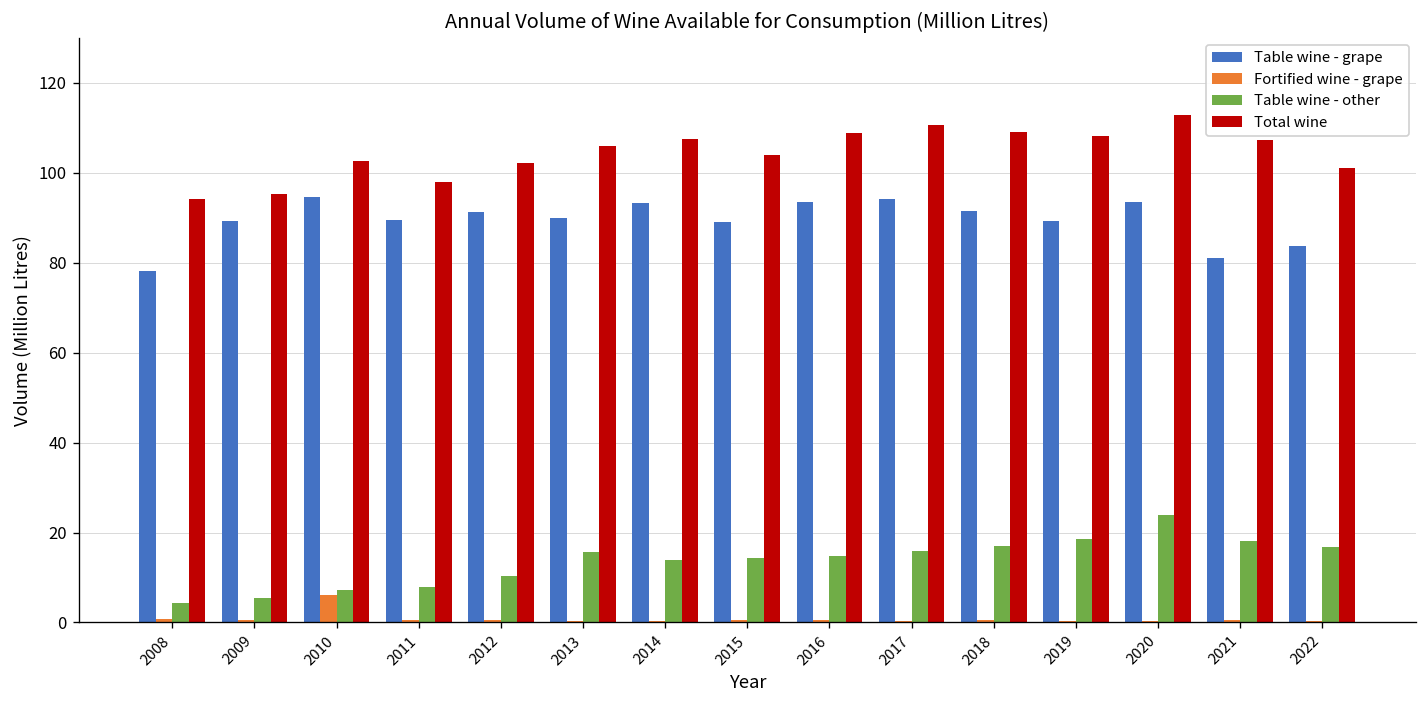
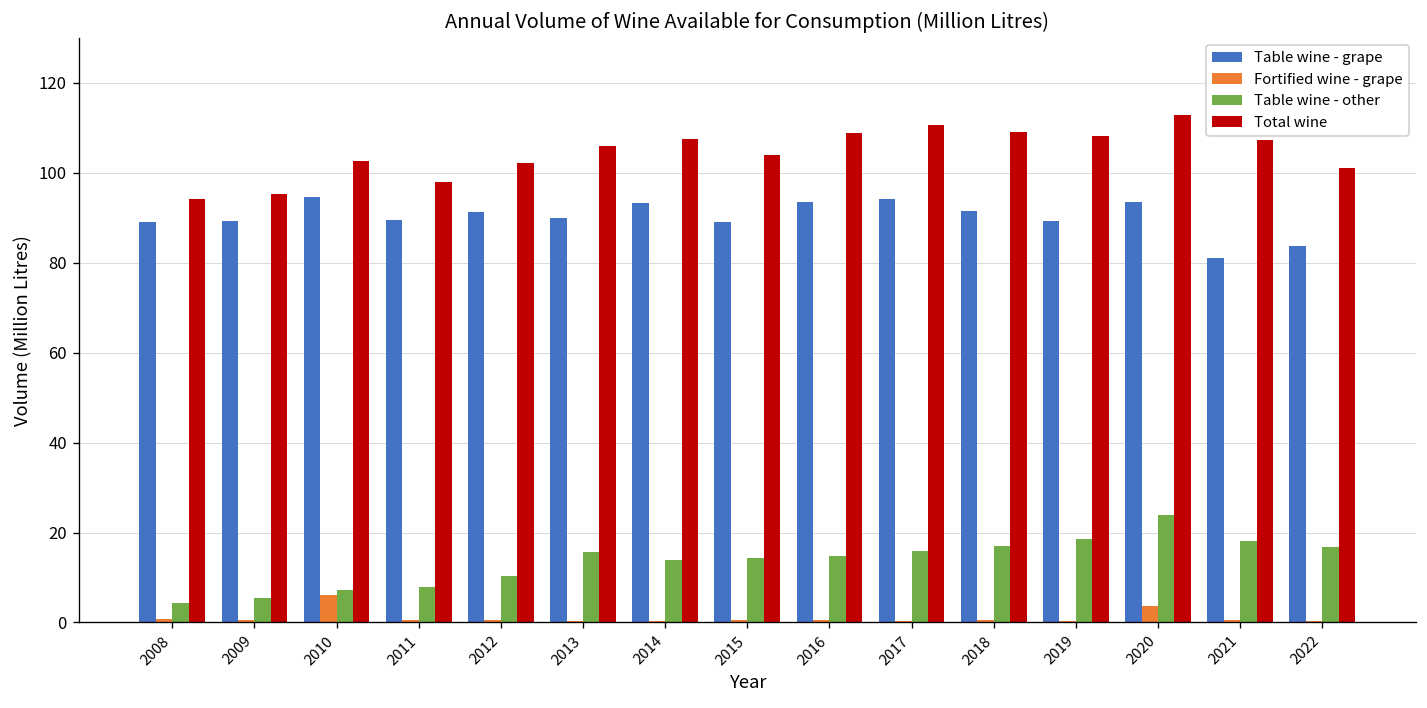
Table wine - grape, 2008: 78 -> 89
Fortified wine - grape, 2020: 0 -> 4
